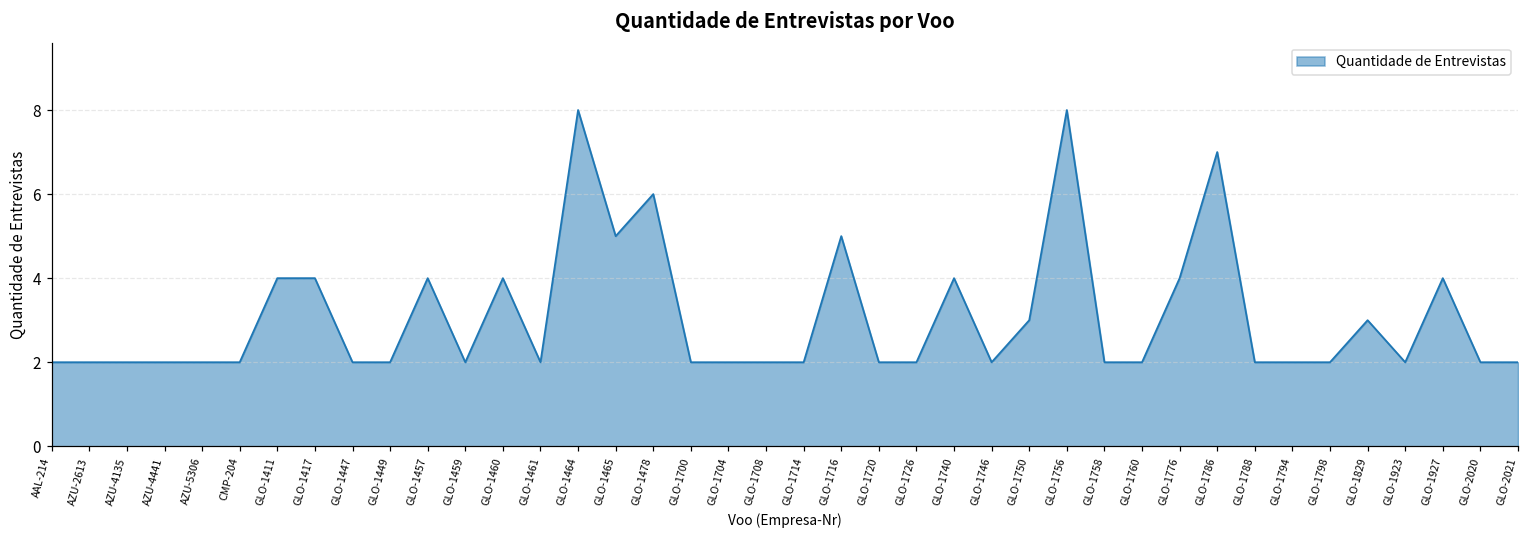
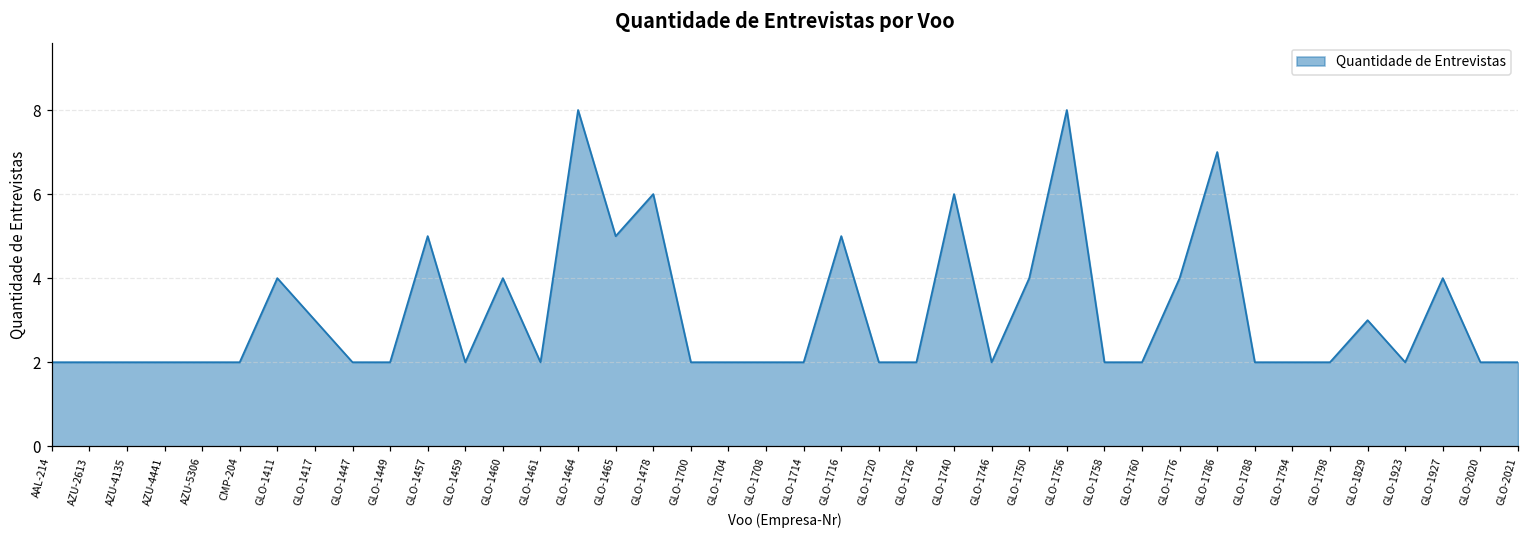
GLO-1417: 4 -> 3
GLO-1457: 4 -> 5
GLO-1740: 4 -> 6
GLO-1750: 3 -> 4
